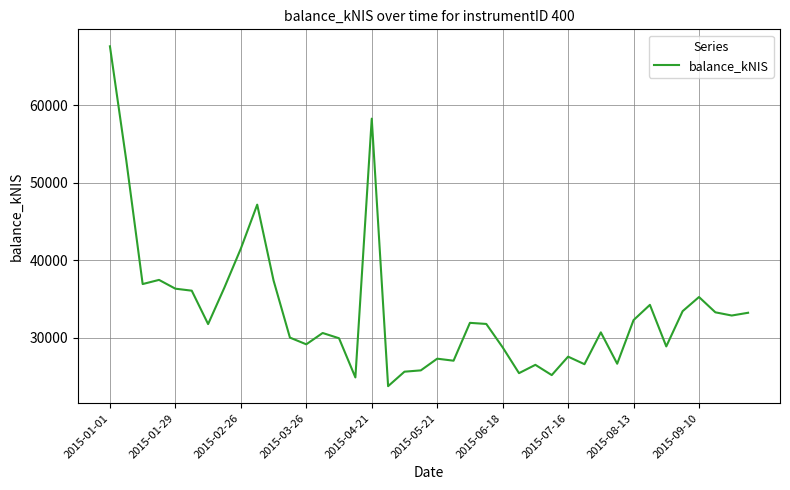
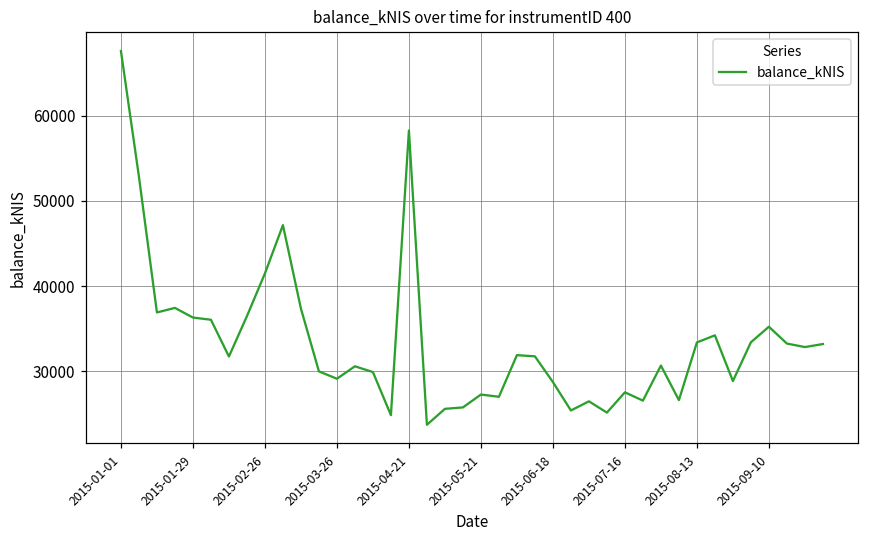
2015-08-13: 32000 -> 33000
